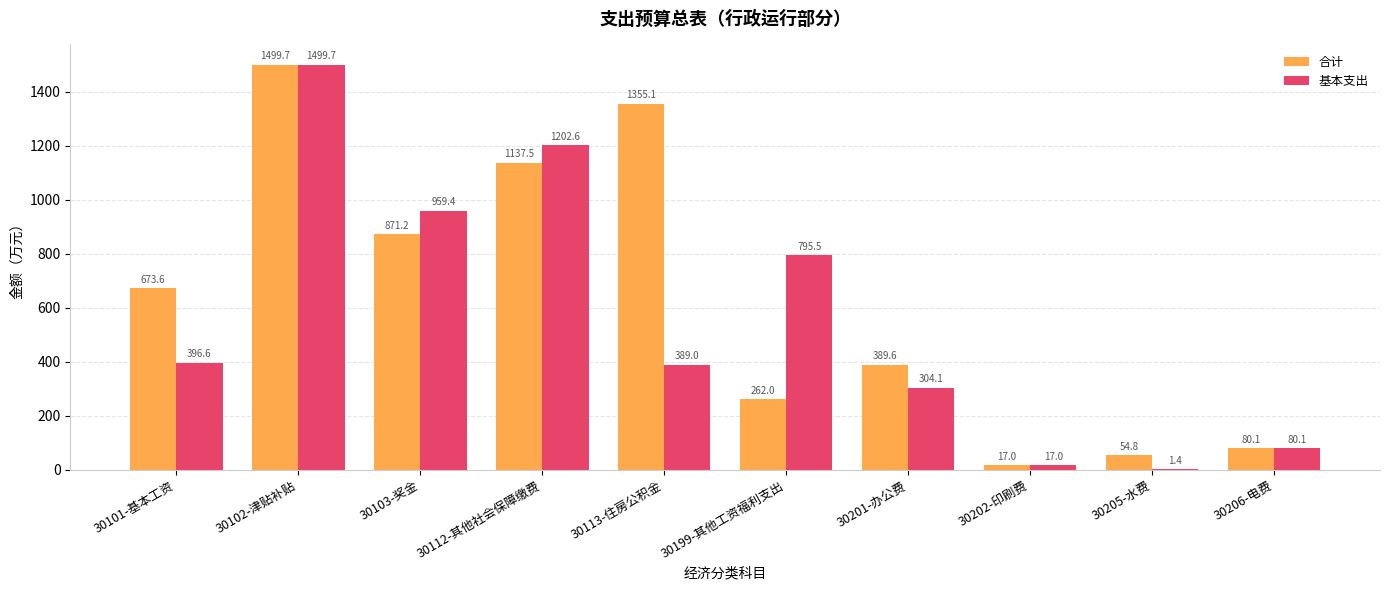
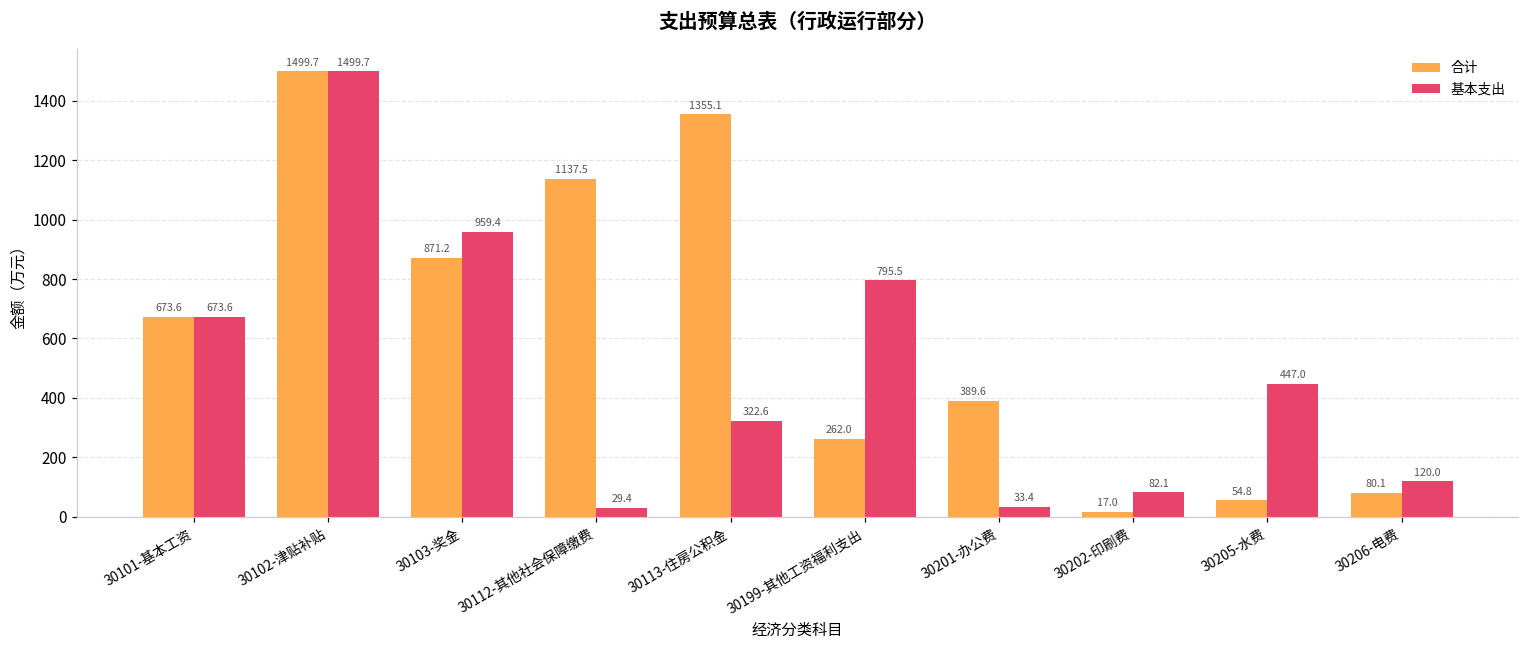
基本支出, 30101-基本工资: 396.6 -> 673.6
基本支出, 30112-其他社会保障缴费: 1202.6 -> 29.4
基本支出, 30113-住房公积金: 389.0 -> 322.6
基本支出, 30201-办公费: 304.1 -> 33.4
基本支出, 30202-印刷费: 17.0 -> 82.1
基本支出, 30205-水费: 1.4 -> 447.0
基本支出, 30206-电费: 80.1 -> 120.0
